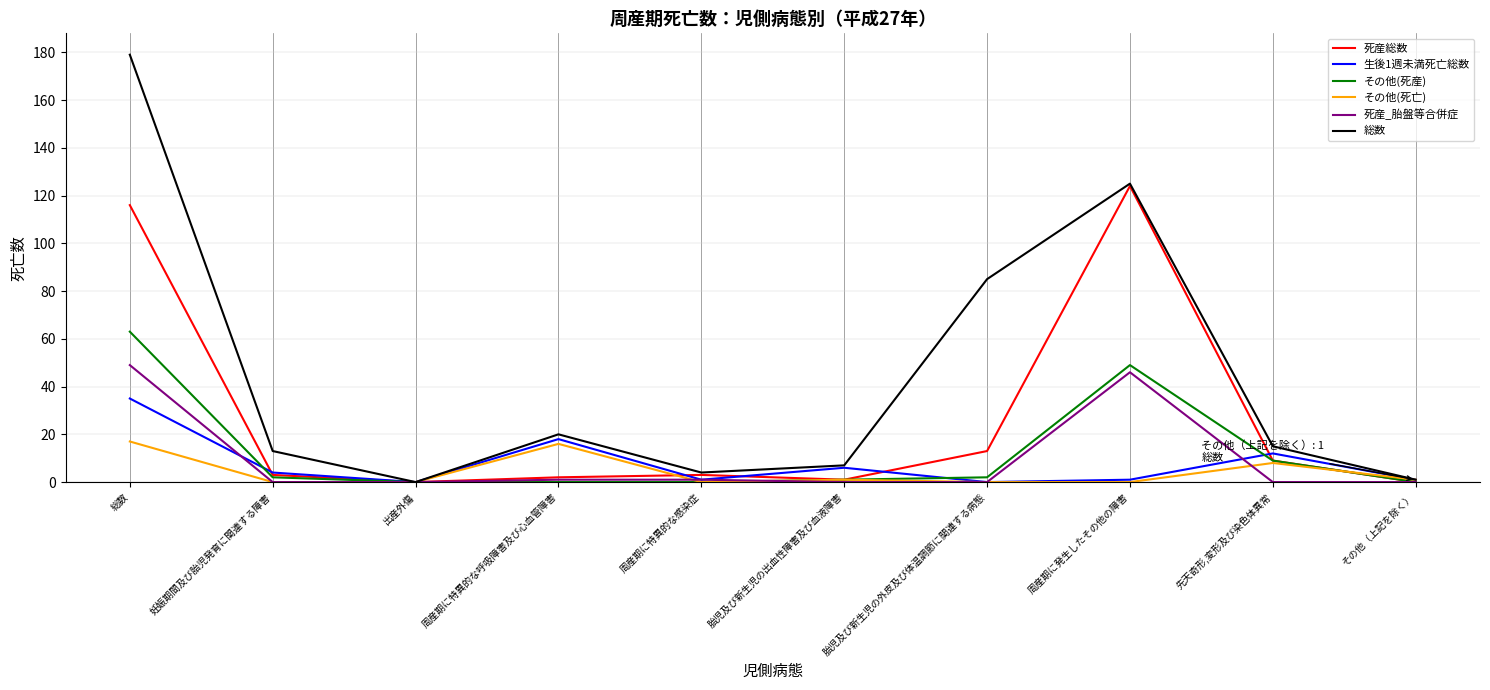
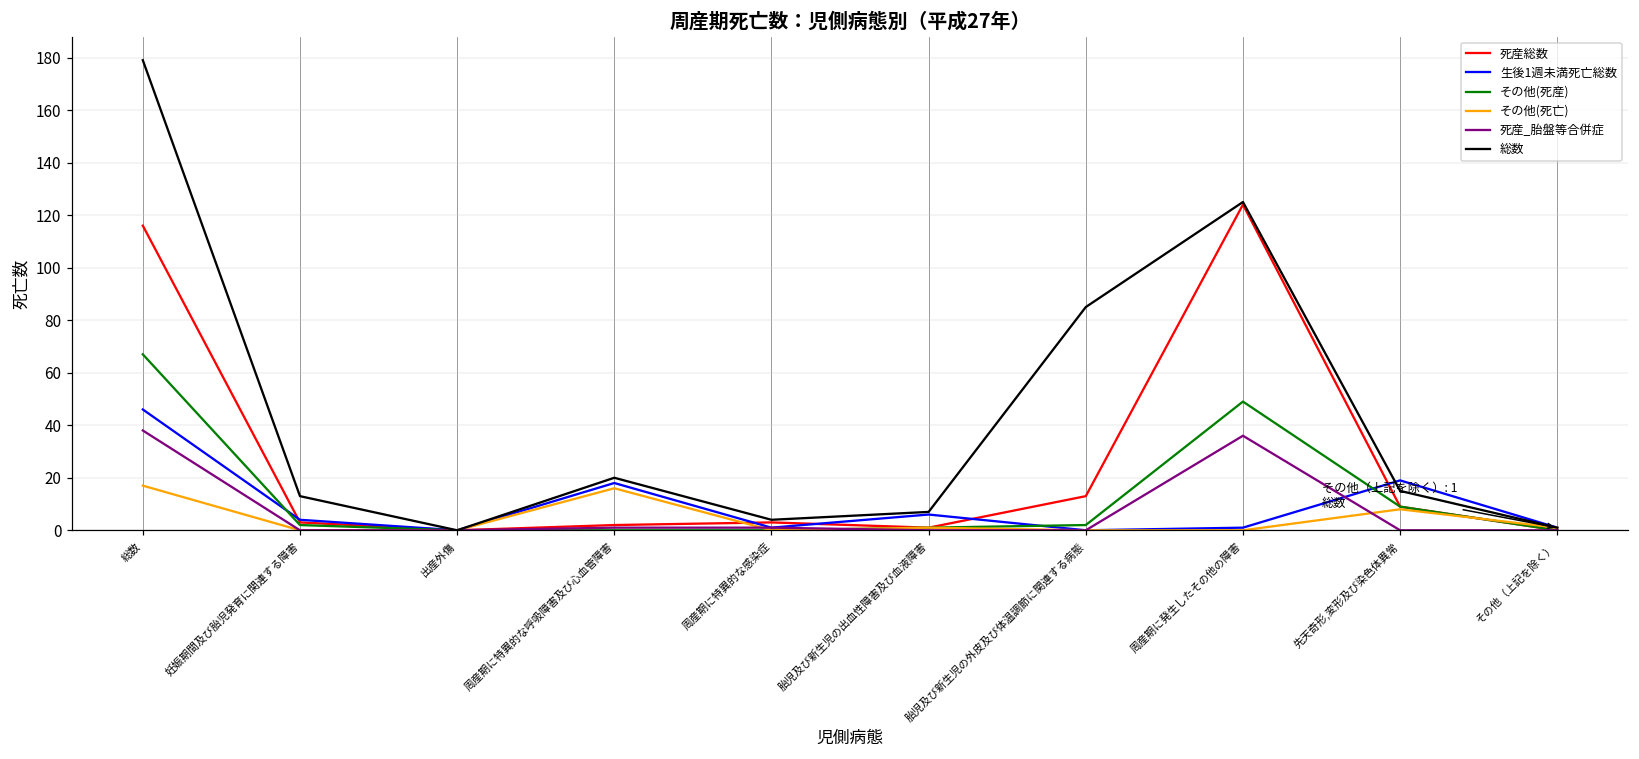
生後1週未満死亡総数, 総数: 35 -> 46
その他(死産), 総数: 63 -> 67
死産_胎盤等合併症, 総数: 49 -> 38
死産_胎盤等合併症, 周産期に発生したその他の障害: 46 -> 36
生後1週未満死亡総数, 先天奇形,変形及び染色体異常: 12 -> 19
